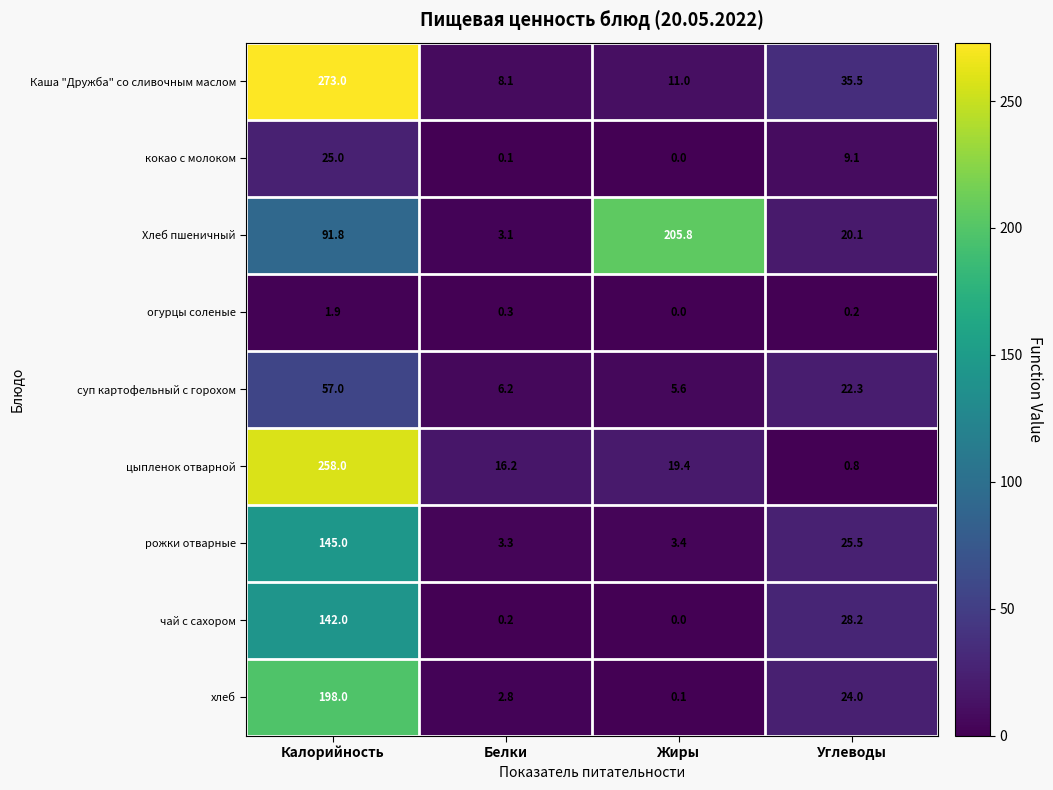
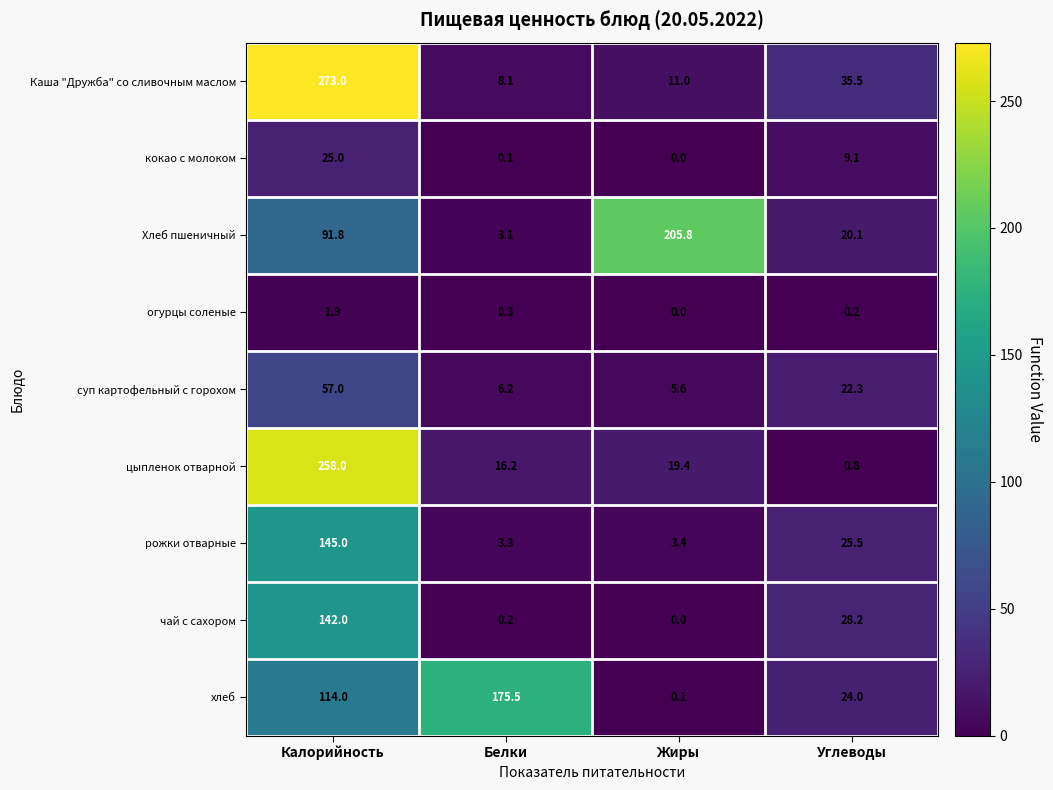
хлеб, Калорийность: 198.0 -> 114.0
хлеб, Белки: 2.8 -> 175.5
